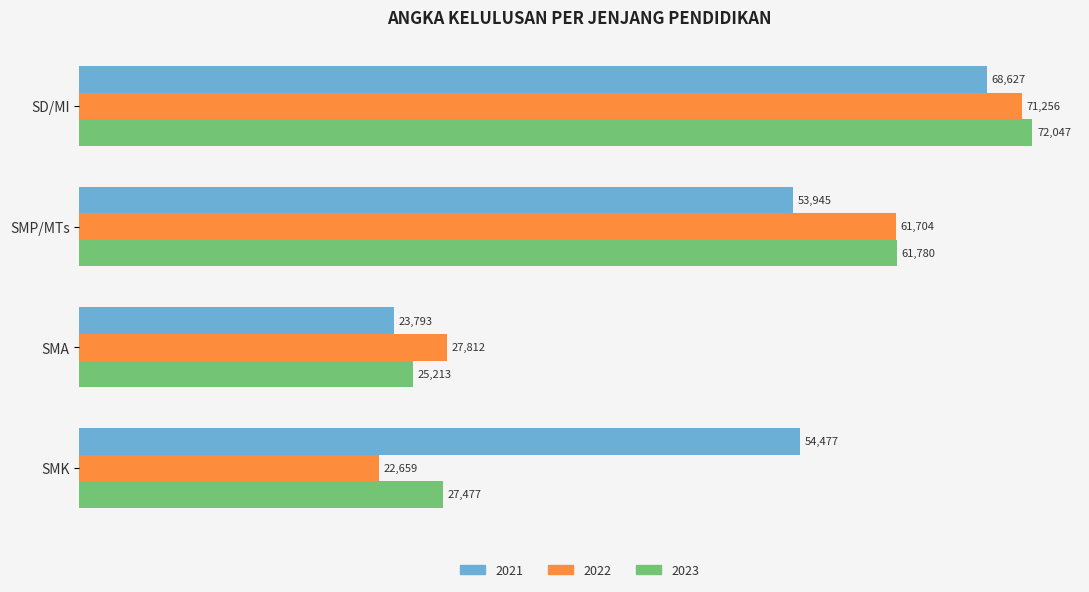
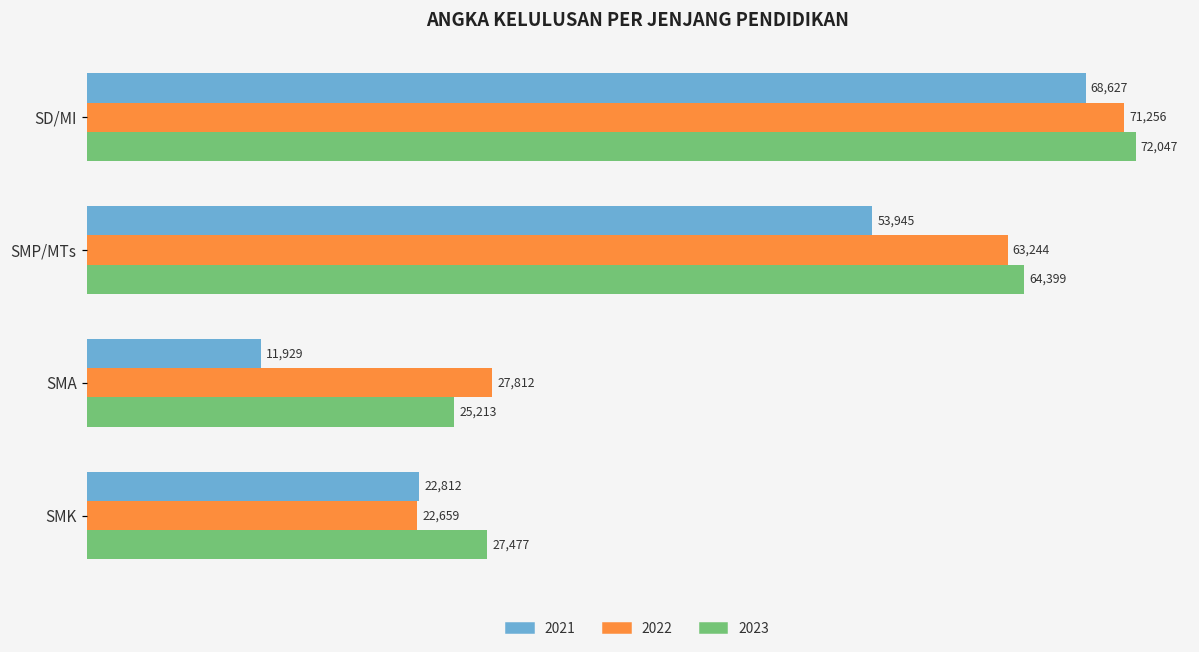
2022, SMP/MTs: 61,704 -> 63,244
2023, SMP/MTs: 61,780 -> 64,399
2021, SMA: 23,793 -> 11,929
2021, SMK: 54,477 -> 22,812
